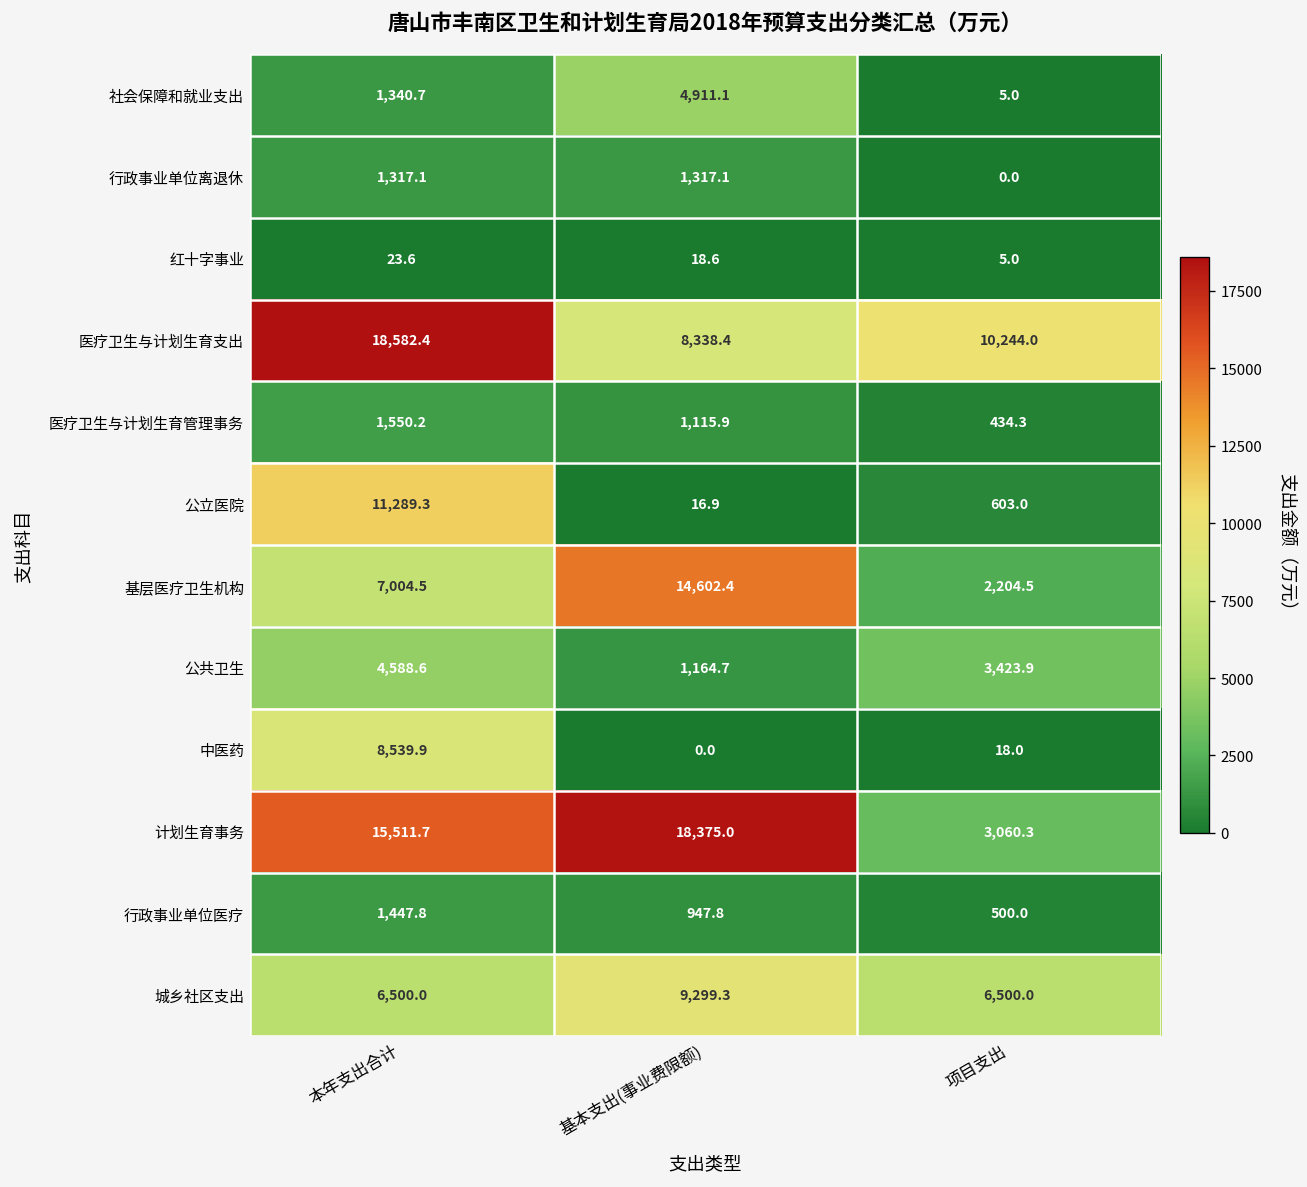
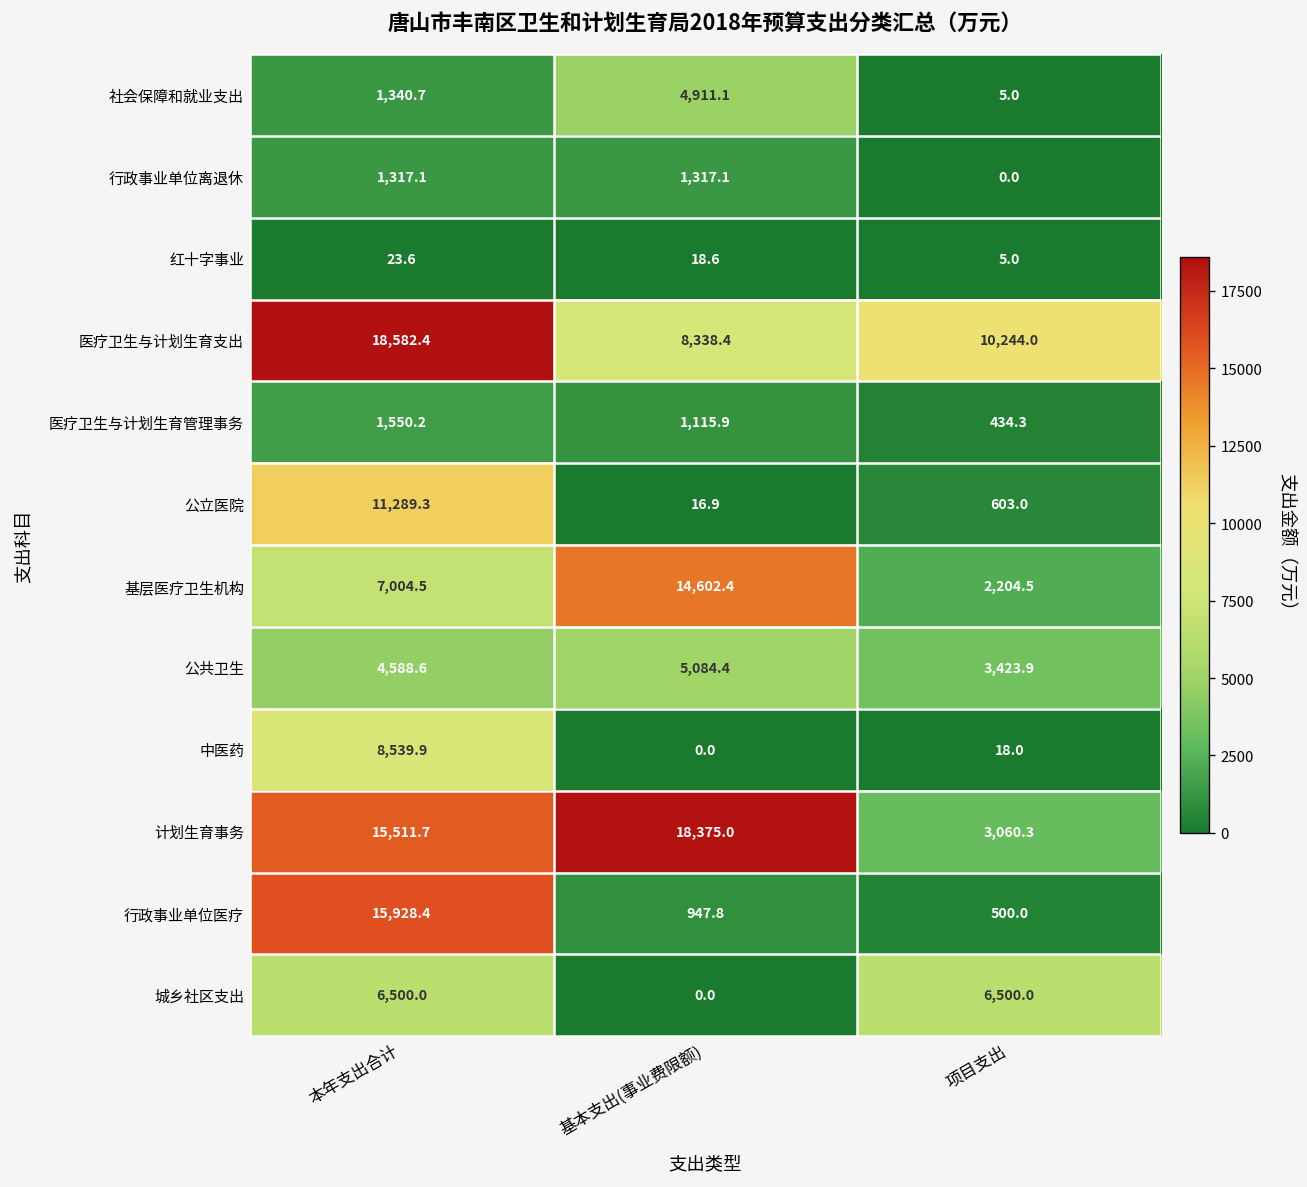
公共卫生, 基本支出(事业费限额): 1,164.7 -> 5,084.4
行政事业单位医疗, 本年支出合计: 1,447.8 -> 15,928.4
城乡社区支出, 基本支出(事业费限额): 9,299.3 -> 0.0
